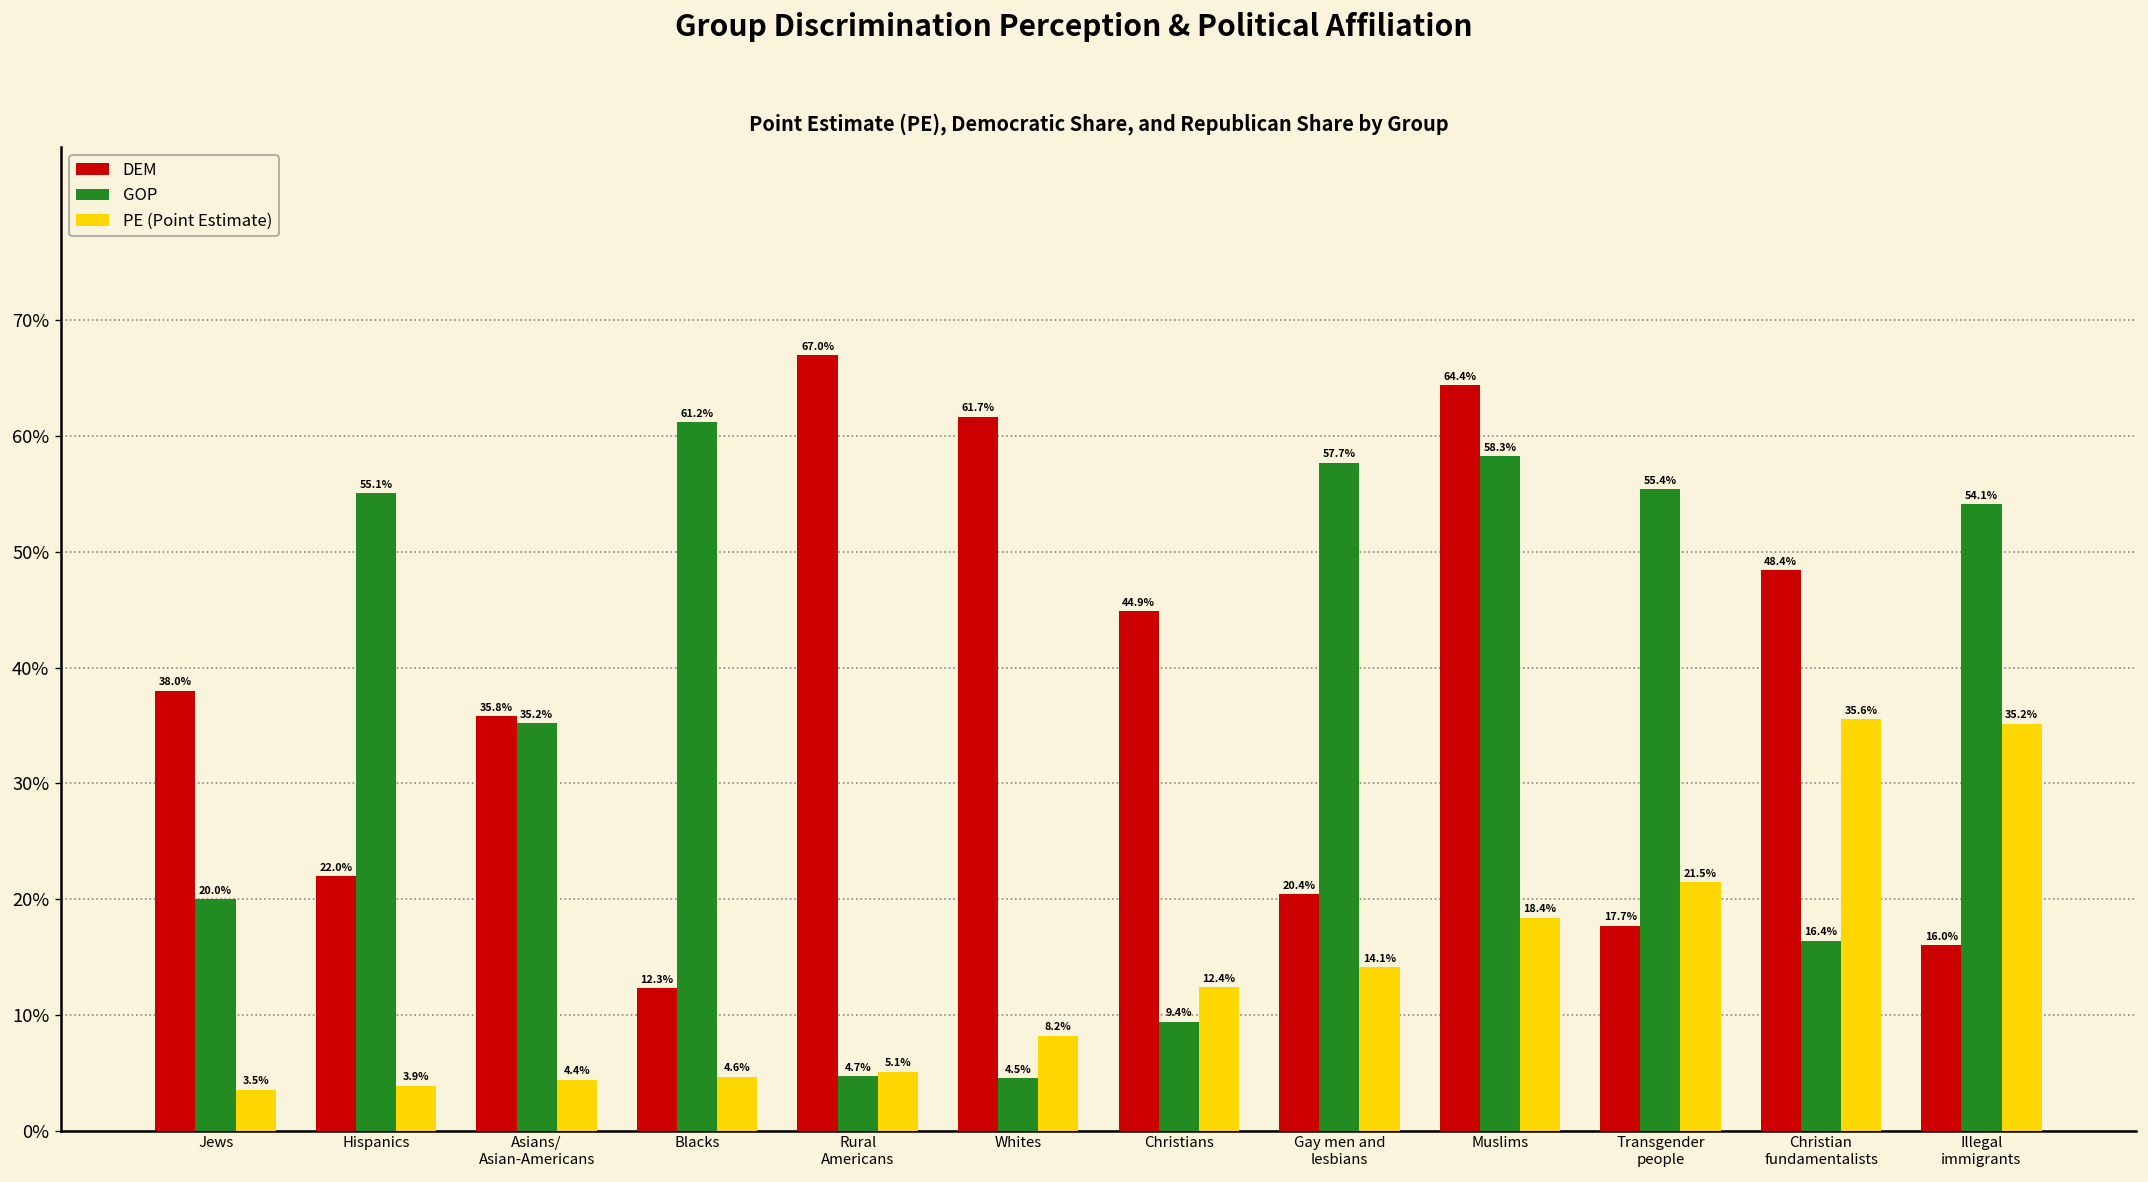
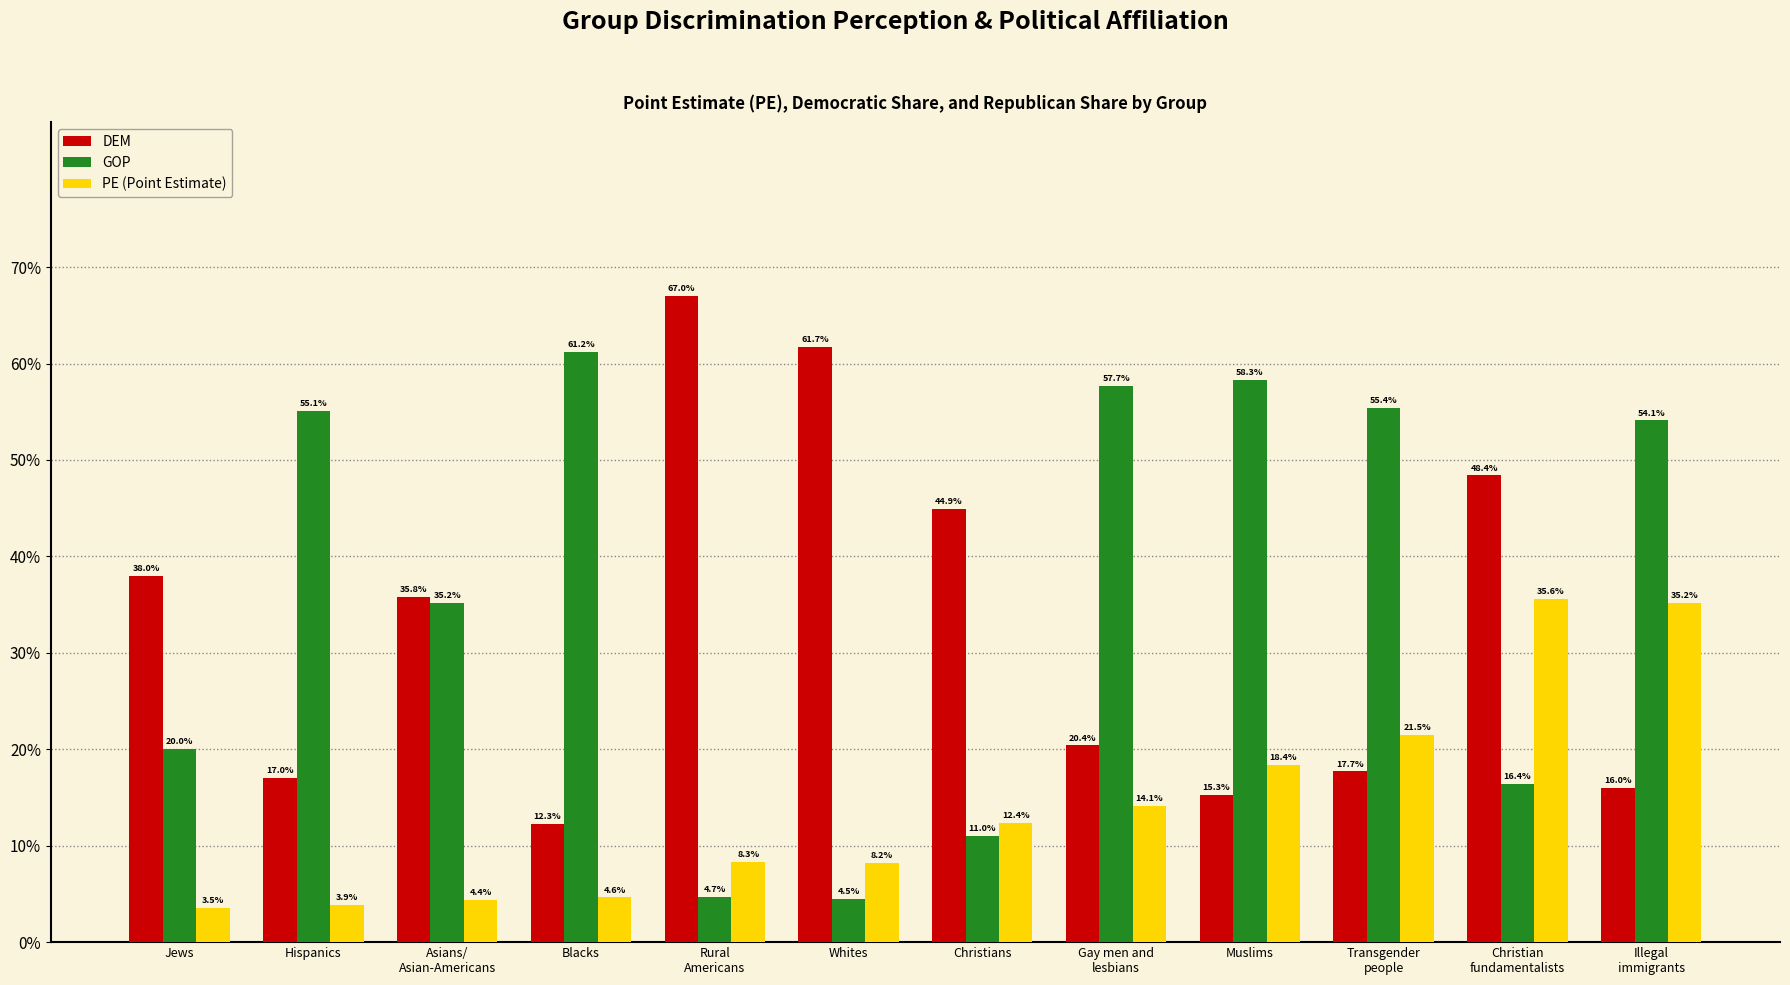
DEM, Hispanics: 22.0% -> 17.0%
PE (Point Estimate), Rural Americans: 5.1% -> 8.3%
GOP, Christians: 9.4% -> 11.0%
DEM, Muslims: 64.4% -> 15.3%
